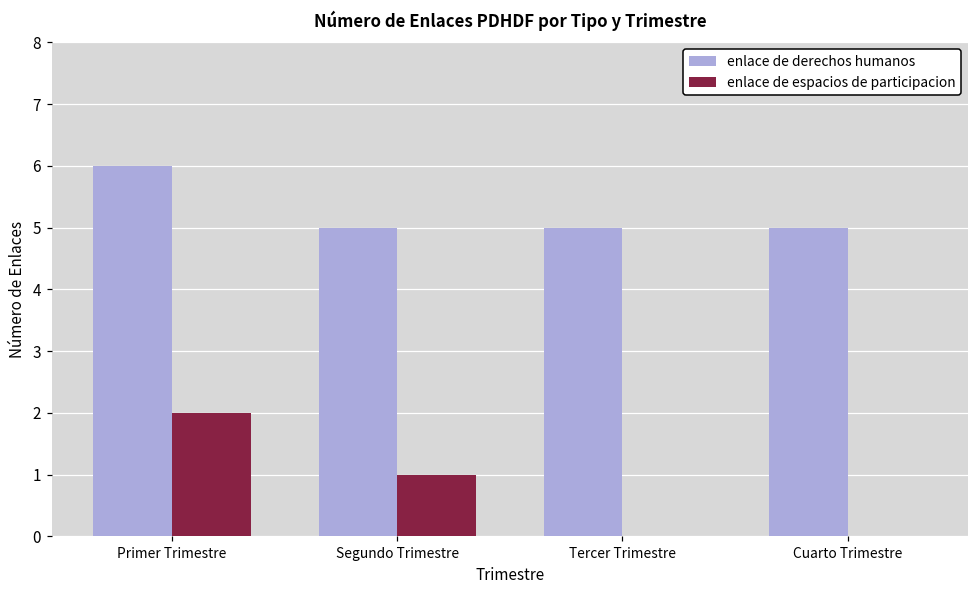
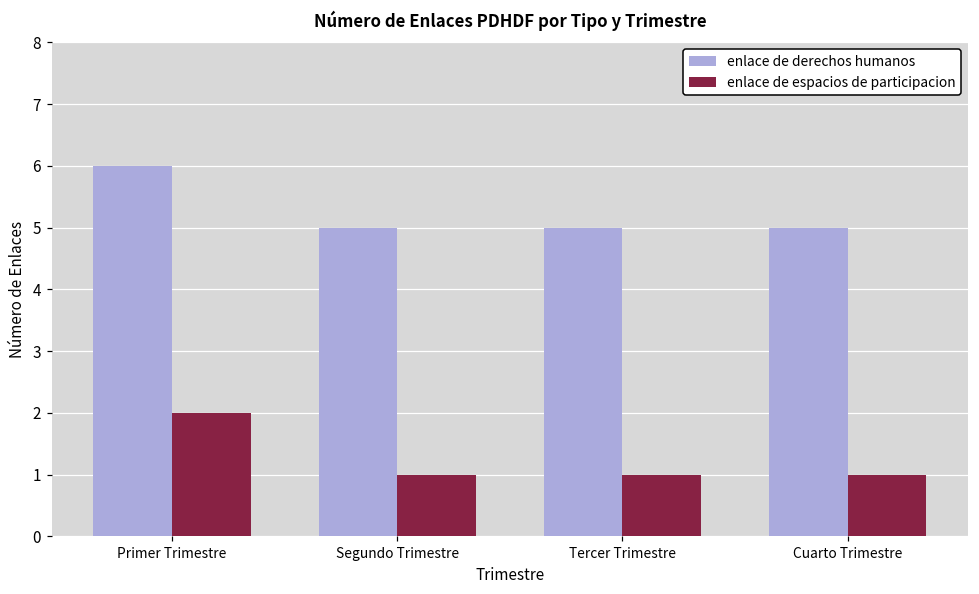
enlace de espacios de participacion, Tercer Trimestre: 0 -> 1
enlace de espacios de participacion, Cuarto Trimestre: 0 -> 1
